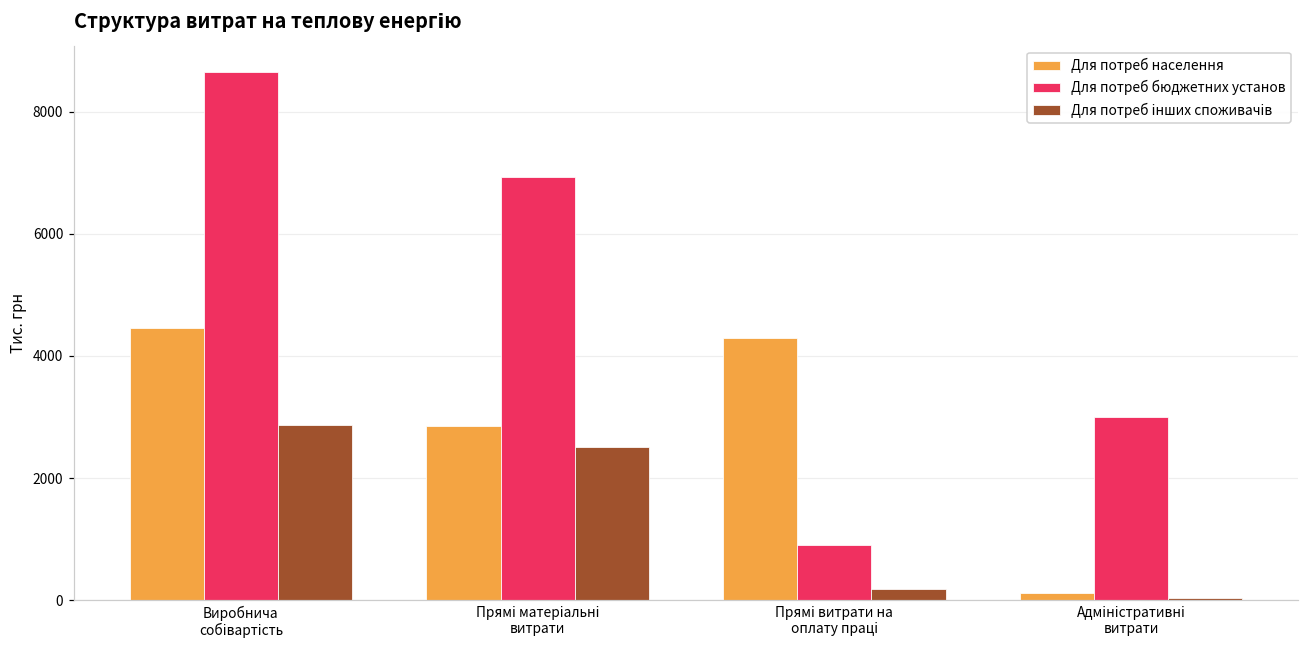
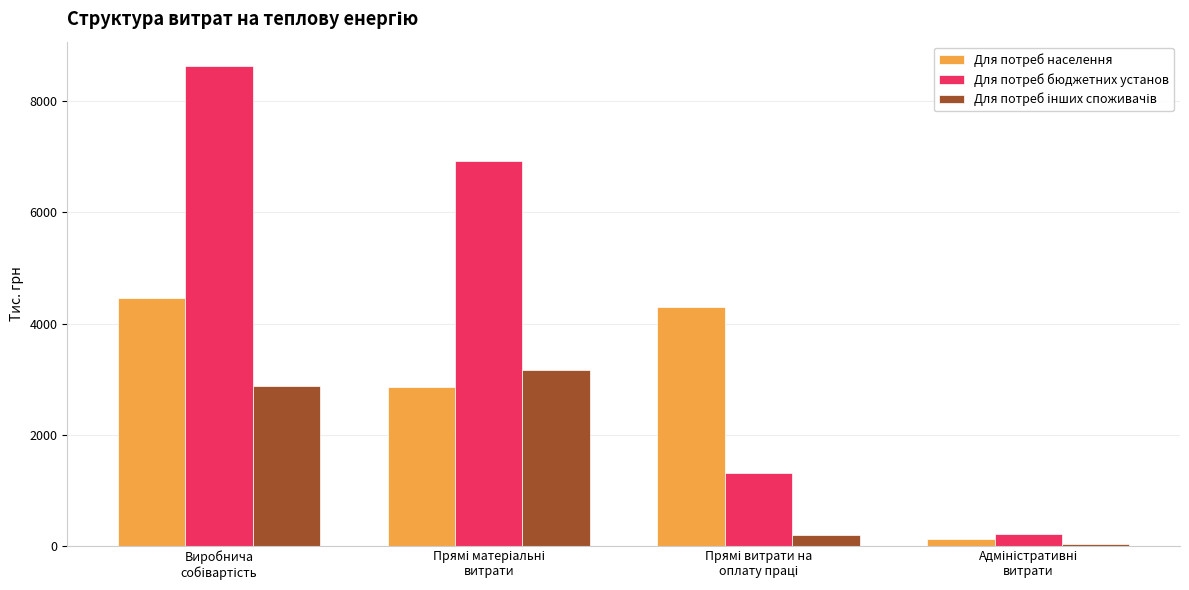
Для потреб інших споживачів, Прямі матеріальні витрати: 2500 -> 3200
Для потреб бюджетних установ, Прямі витрати на оплату праці: 900 -> 1300
Для потреб бюджетних установ, Адміністративні витрати: 3000 -> 200
